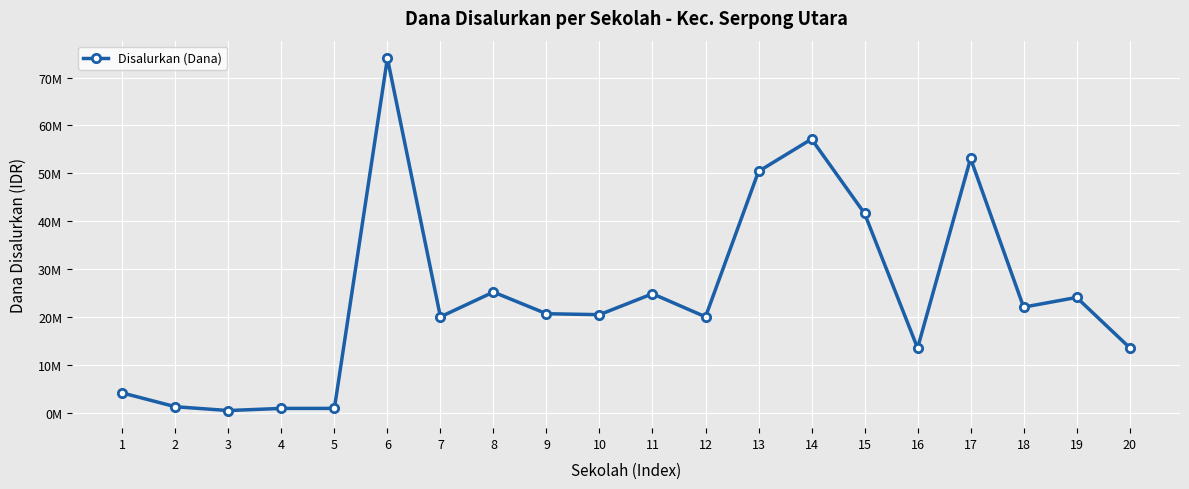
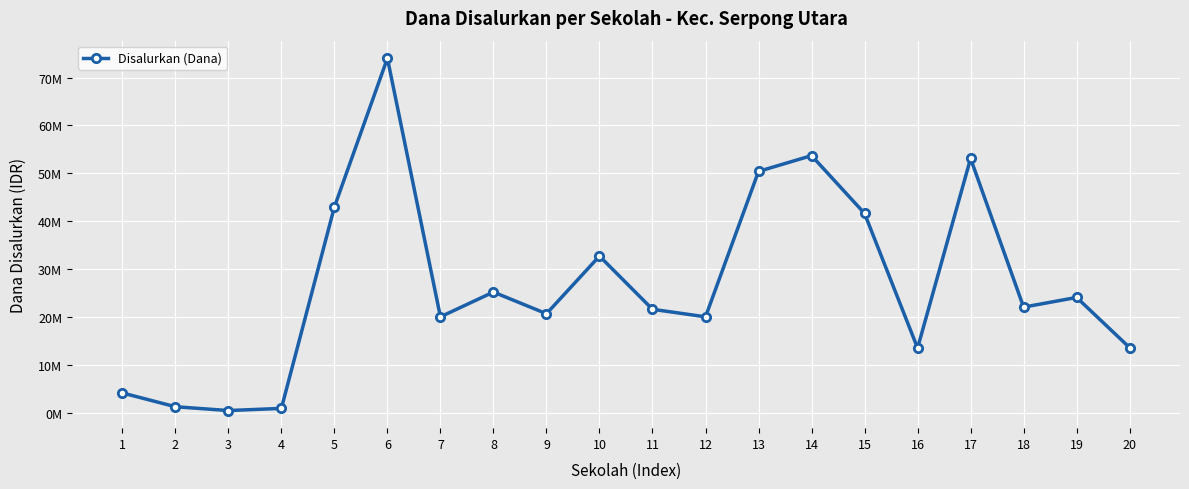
5: 1000000 -> 43000000
10: 20000000 -> 33000000
11: 25000000 -> 22000000
14: 57000000 -> 54000000
